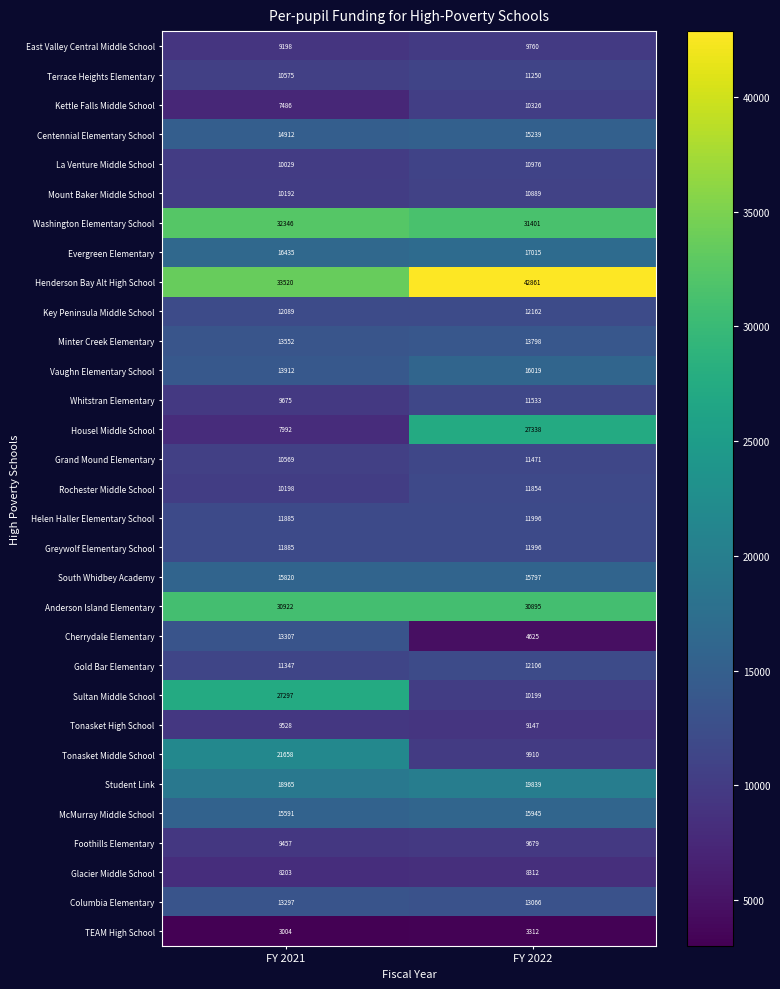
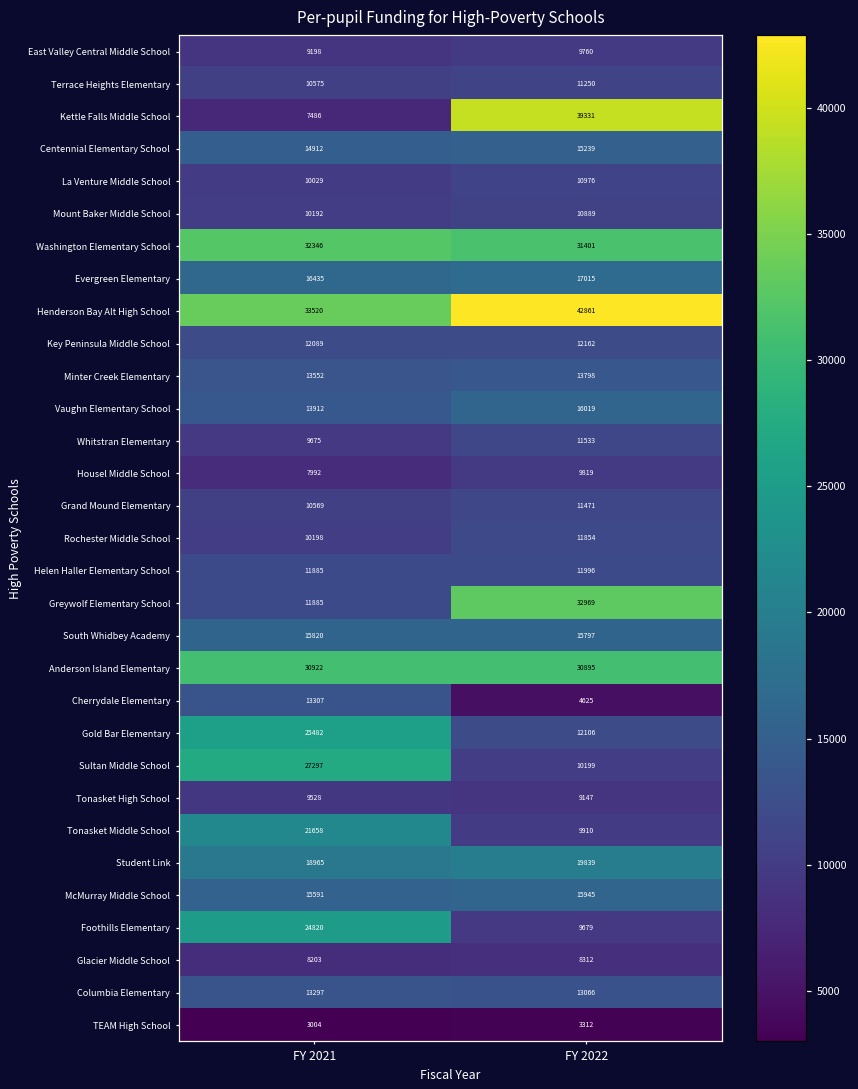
Kettle Falls Middle School, FY 2022: 10326 -> 39331
Housel Middle School, FY 2022: 27338 -> 9819
Greywolf Elementary School, FY 2022: 11996 -> 32969
Gold Bar Elementary, FY 2021: 11347 -> 25482
Foothills Elementary, FY 2021: 9457 -> 24820
